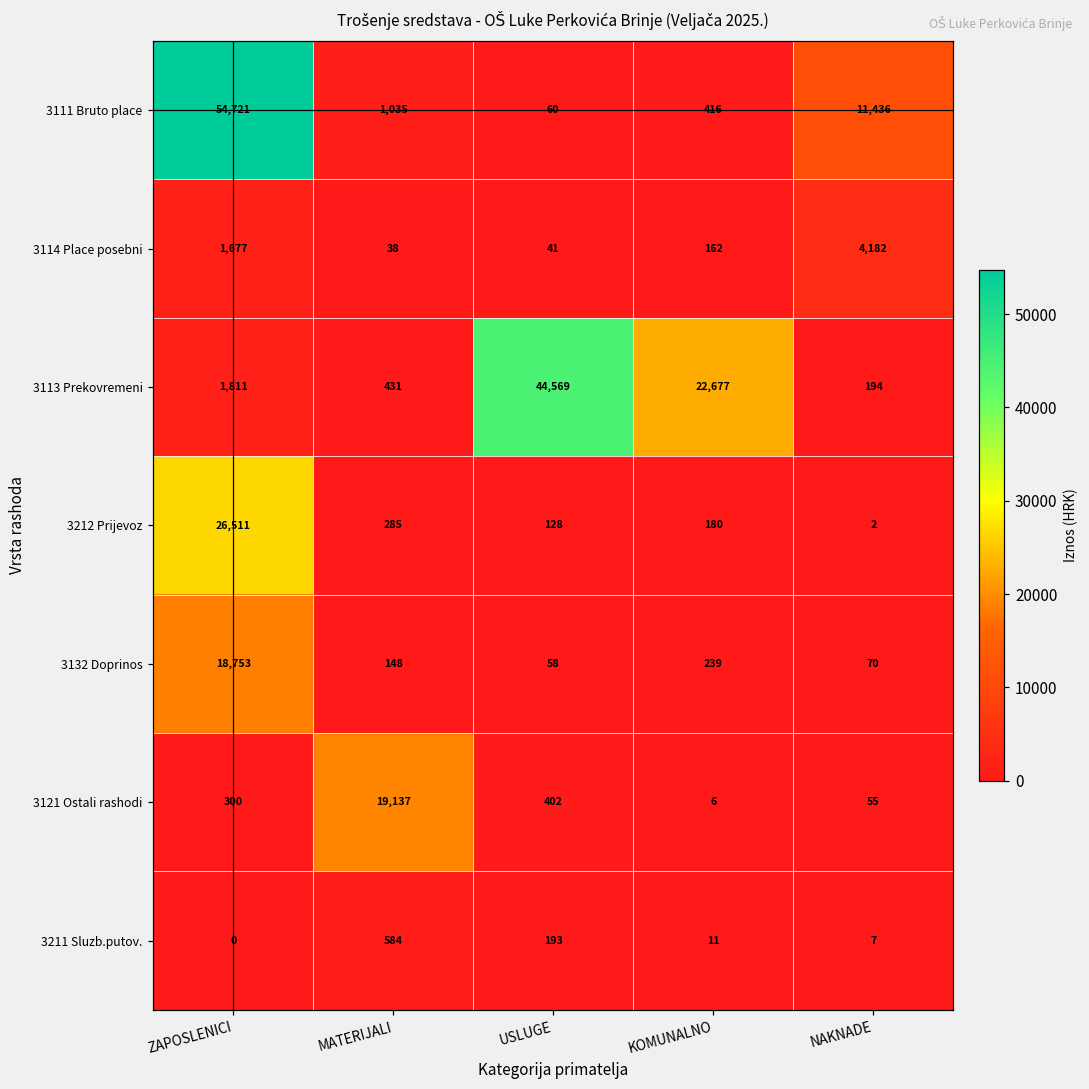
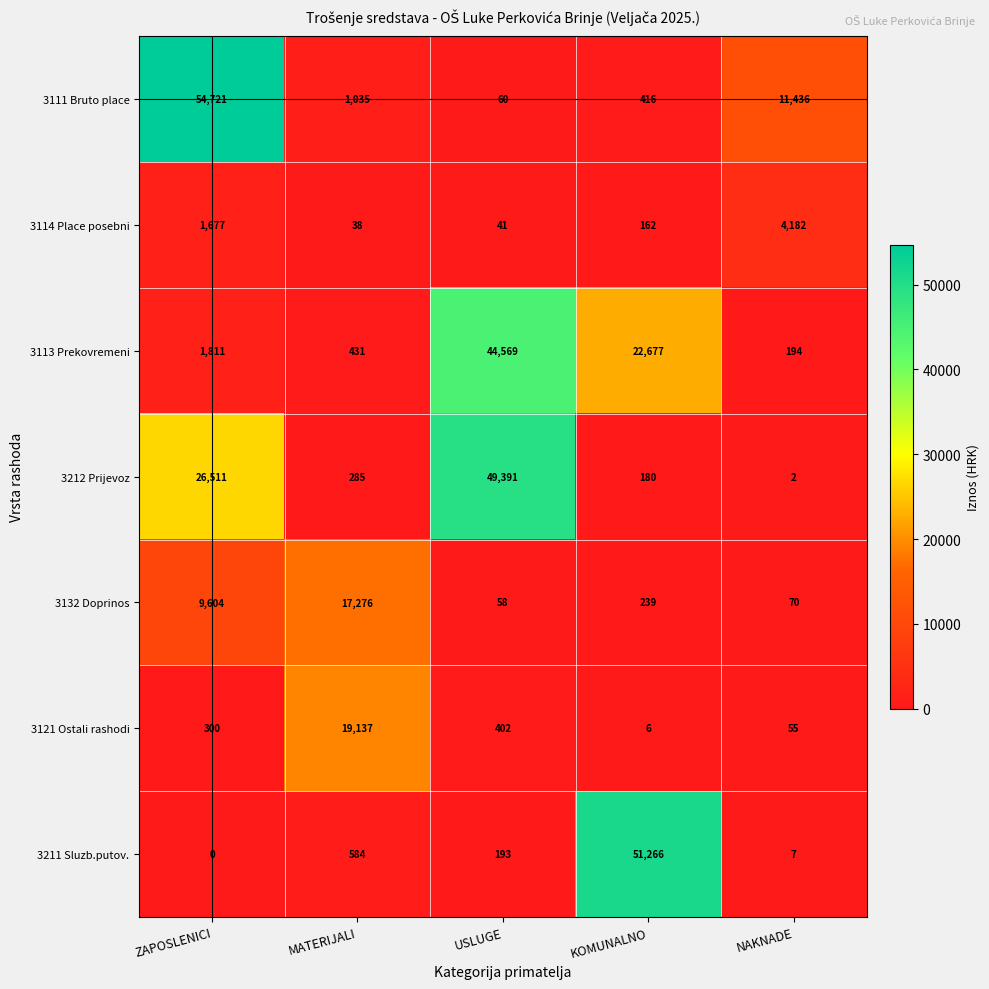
3212 Prijevoz, USLUGE: 128 -> 49,391
3132 Doprinos, ZAPOSLENICI: 18,753 -> 9,604
3132 Doprinos, MATERIJALI: 148 -> 17,276
3211 Sluzb.putov., KOMUNALNO: 11 -> 51,266
